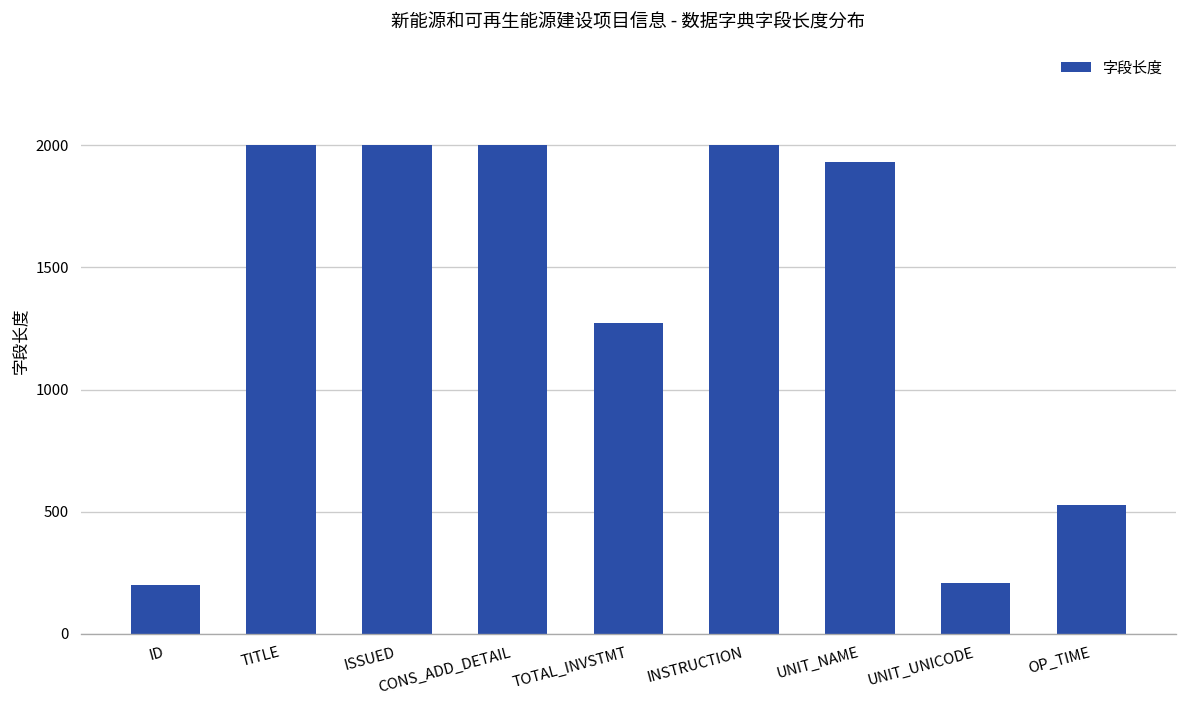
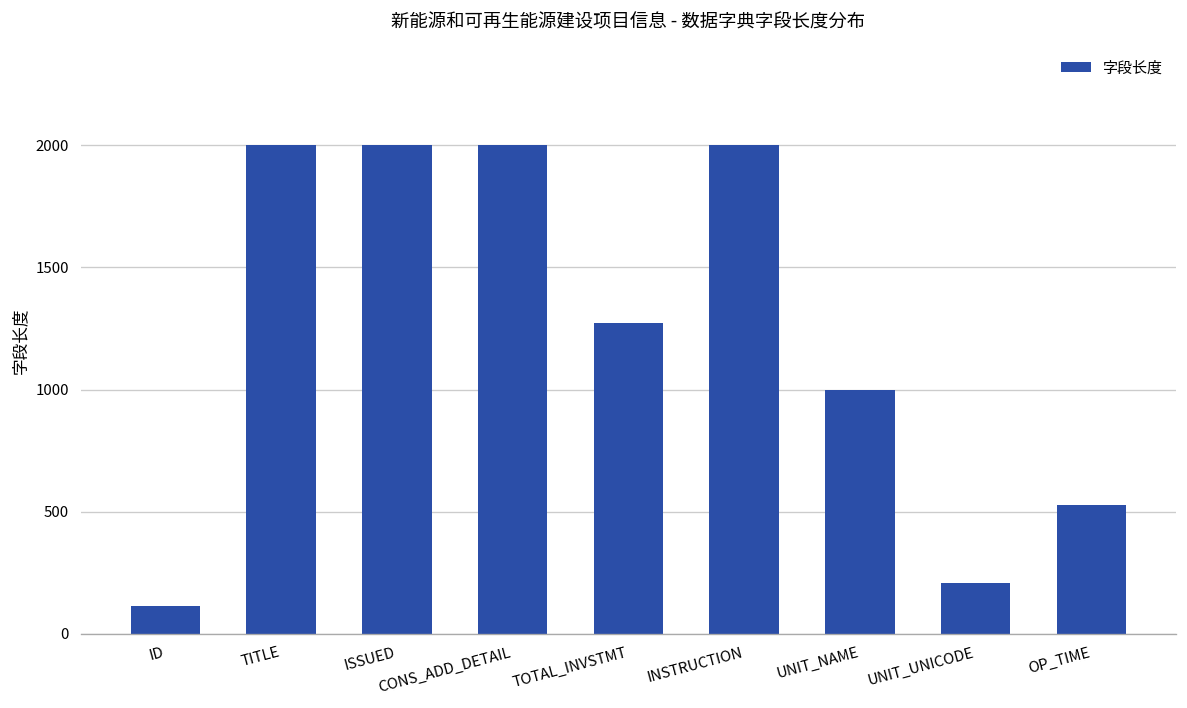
ID: 200 -> 110
UNIT_NAME: 1930 -> 1000
